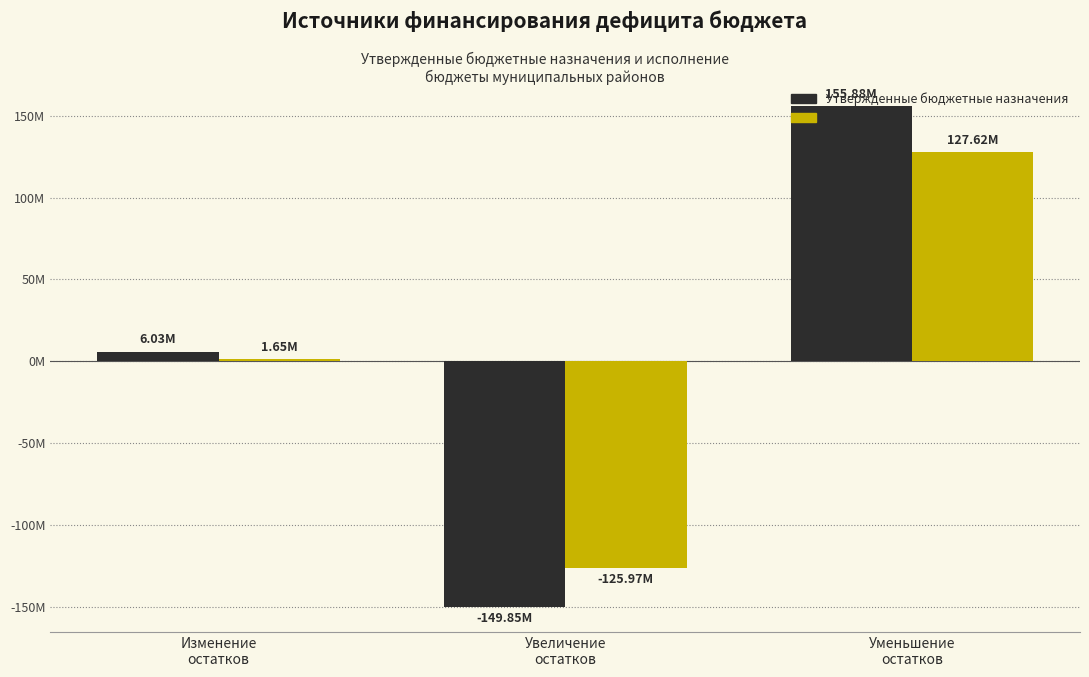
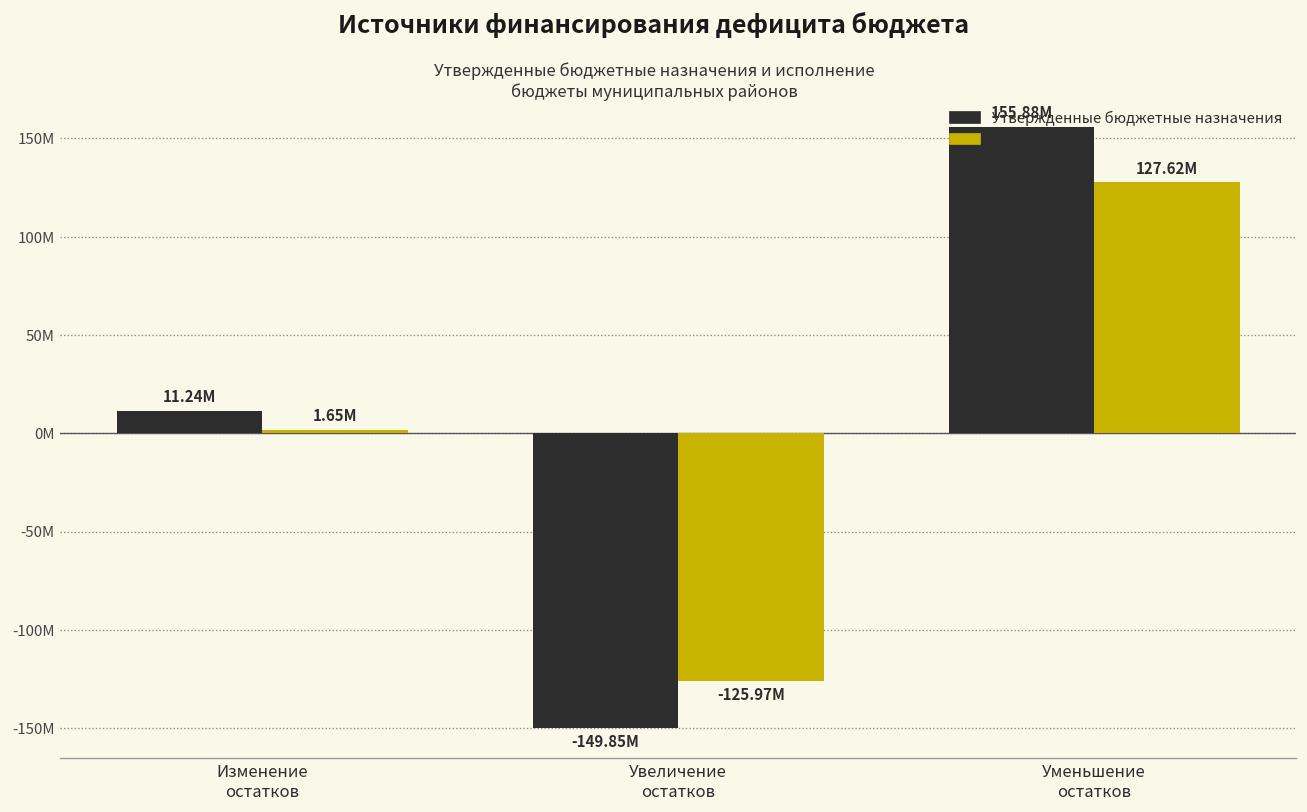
Утвержденные бюджетные назначения, Изменение остатков: 6.03M -> 11.24M
